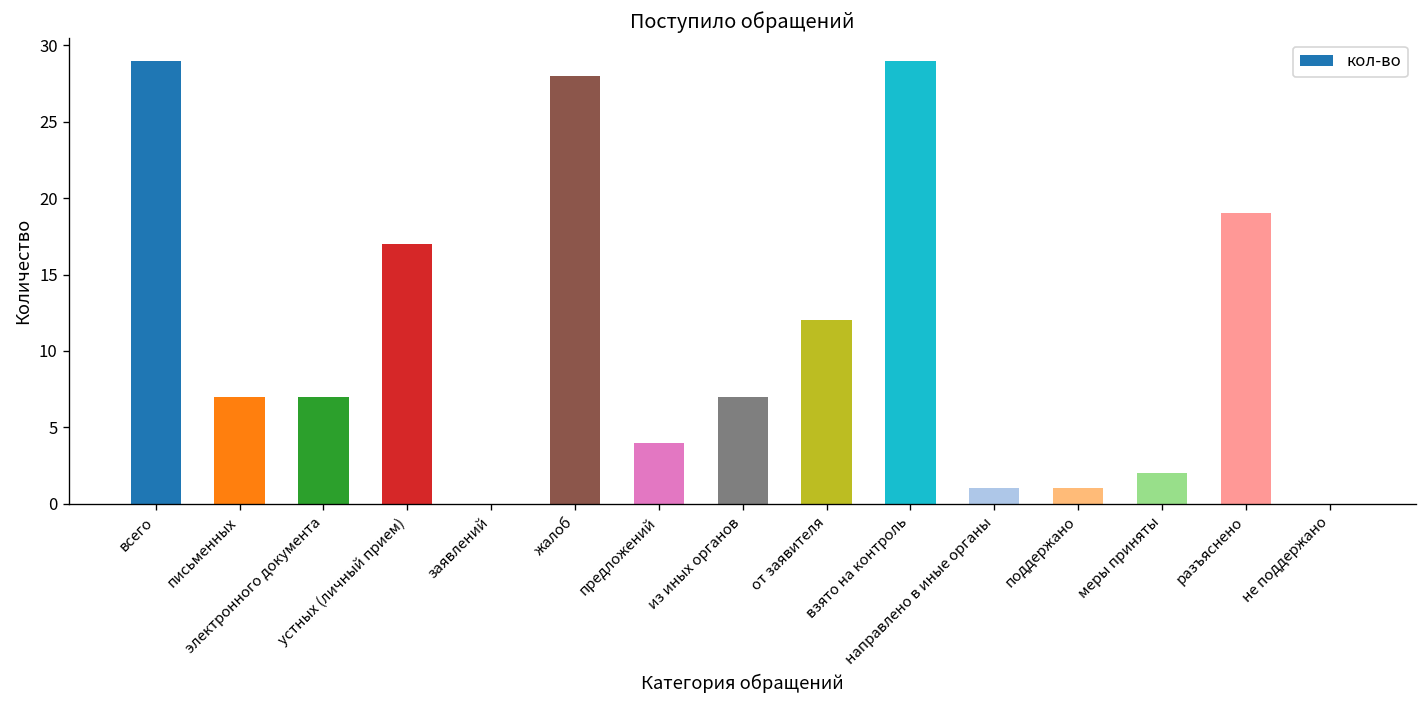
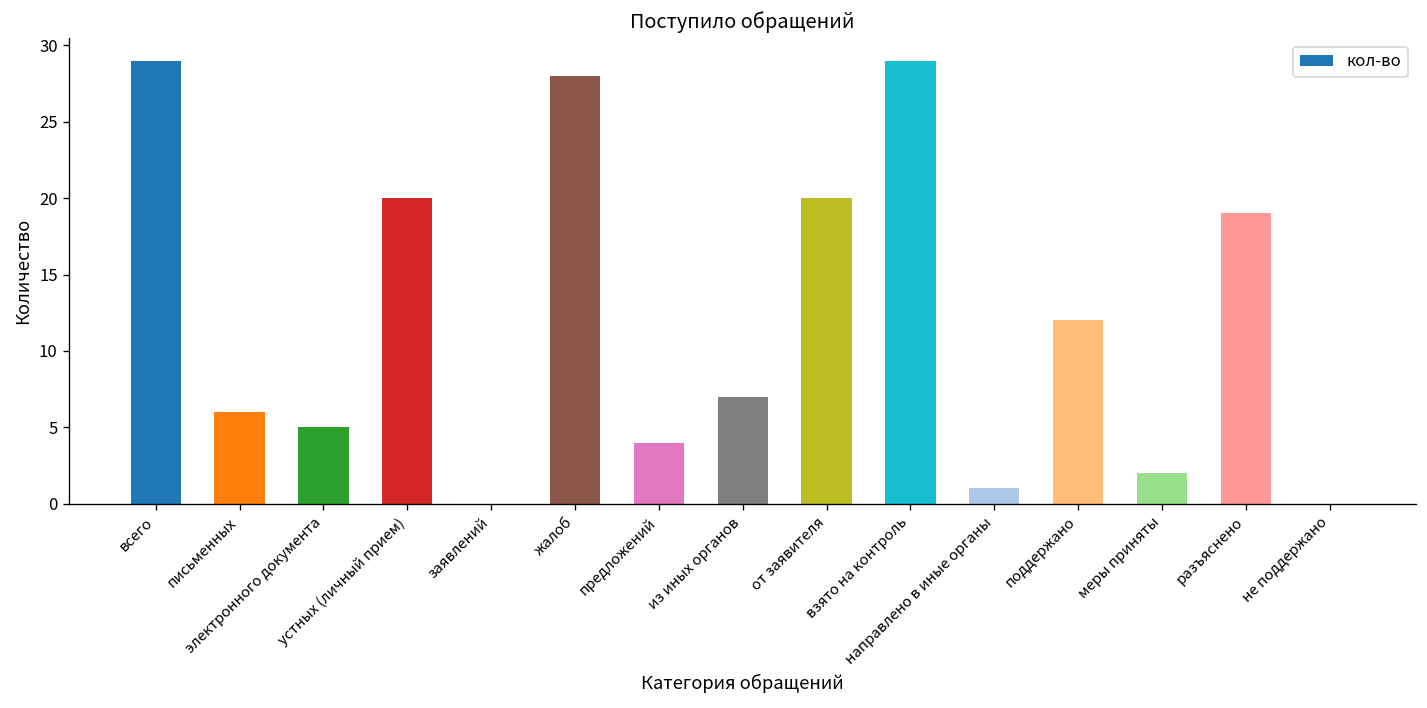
письменных: 7 -> 6
электронного документа: 7 -> 5
устных (личный прием): 17 -> 20
от заявителя: 12 -> 20
поддержано: 1 -> 12
